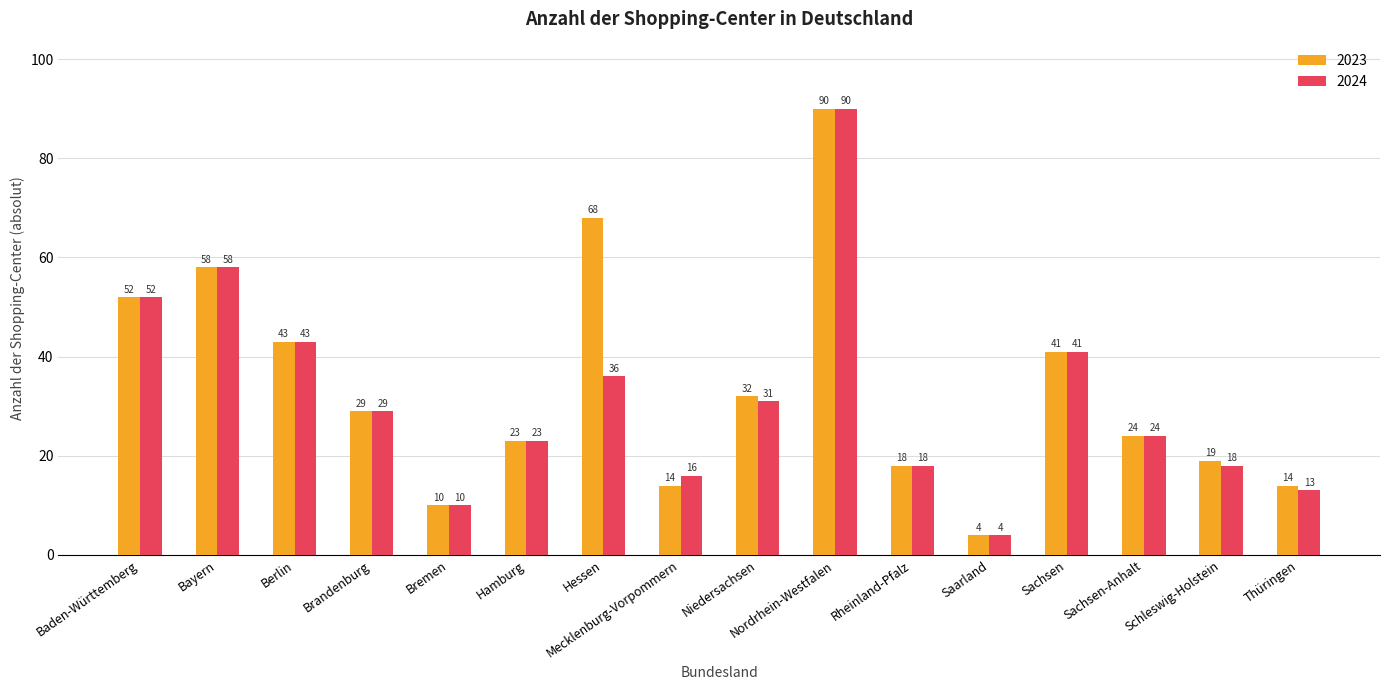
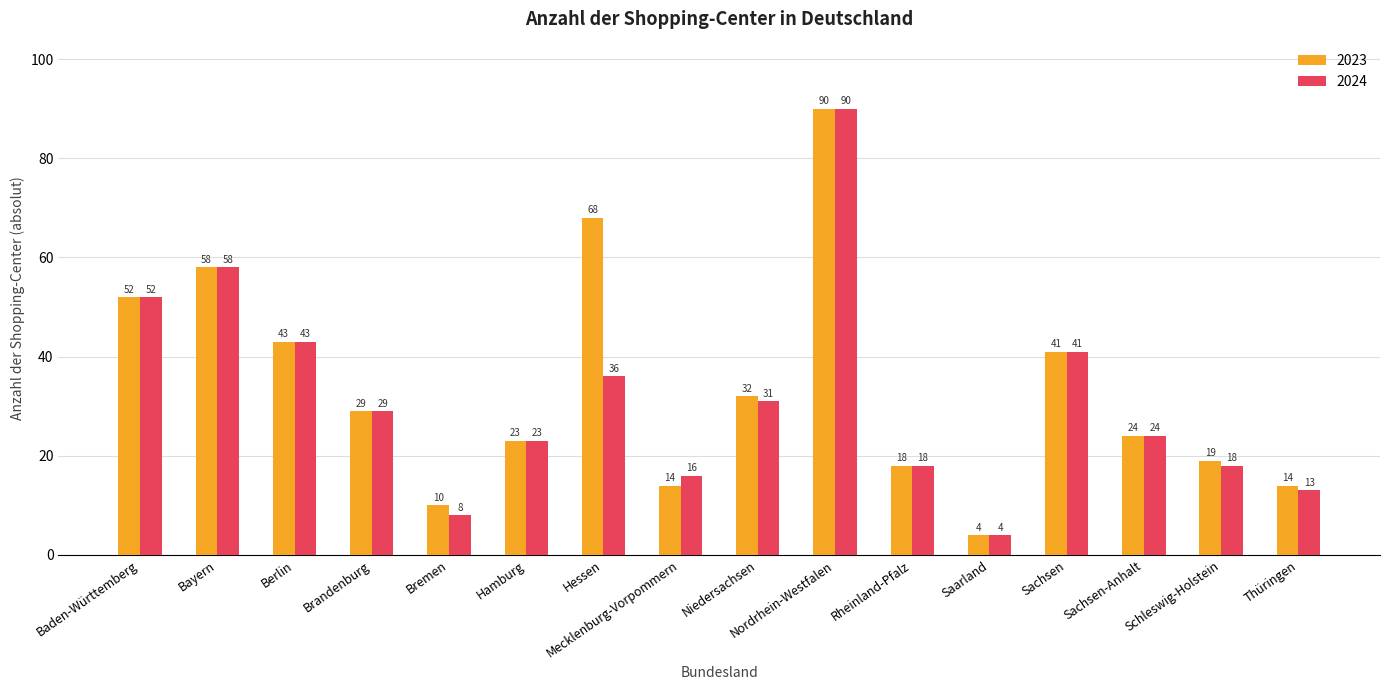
2024, Bremen: 10 -> 8
